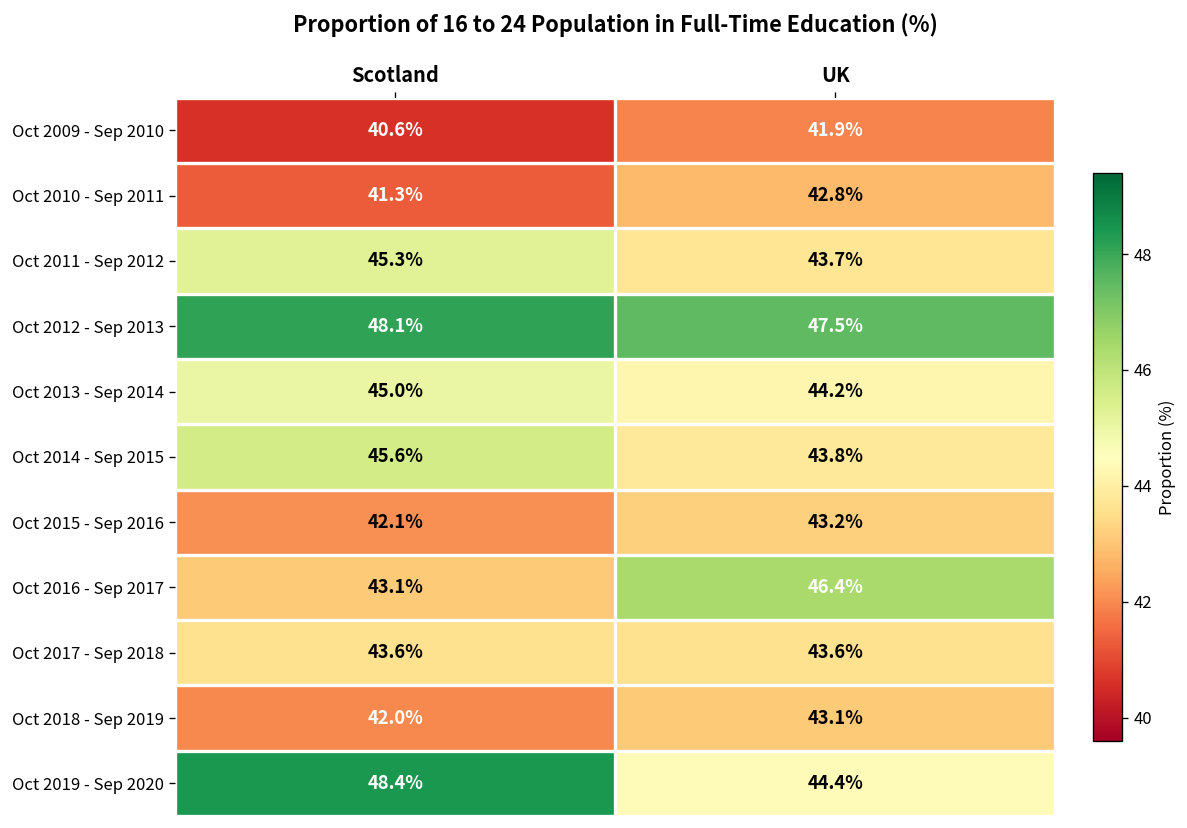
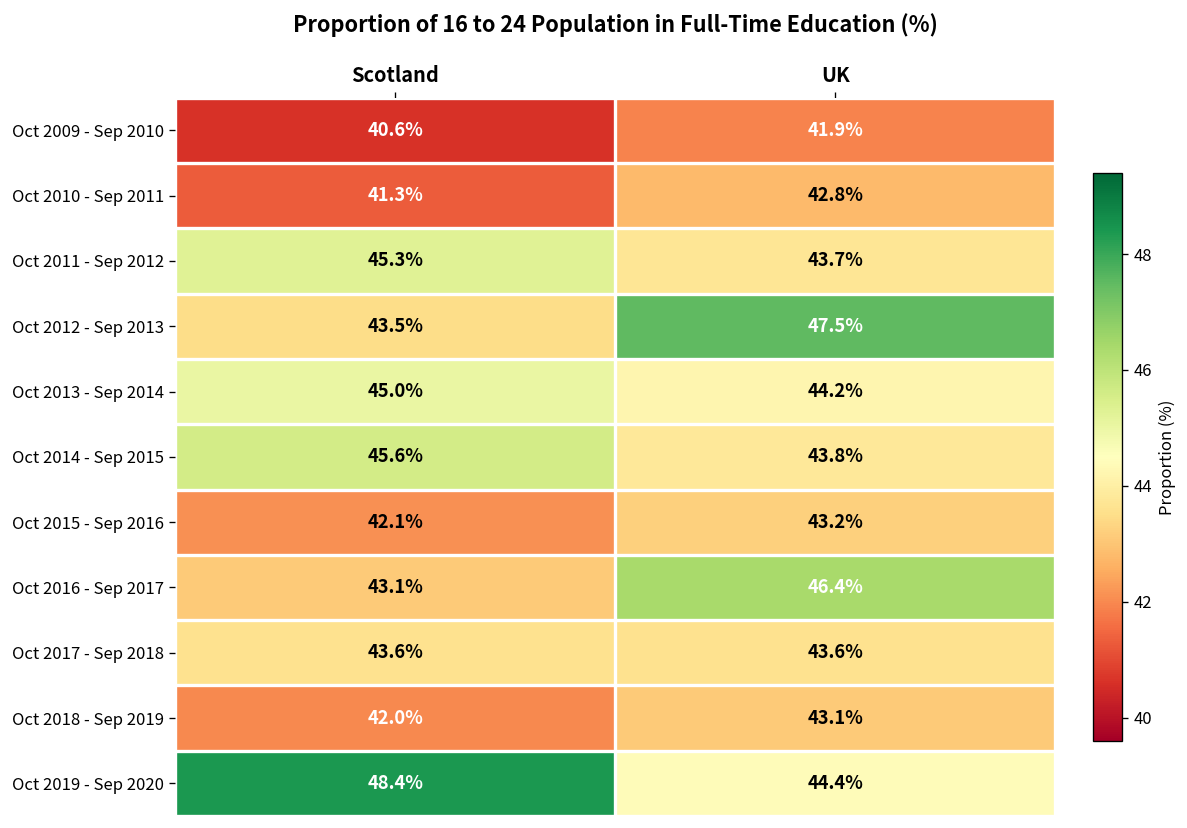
Oct 2012 - Sep 2013, Scotland: 48.1% -> 43.5%
